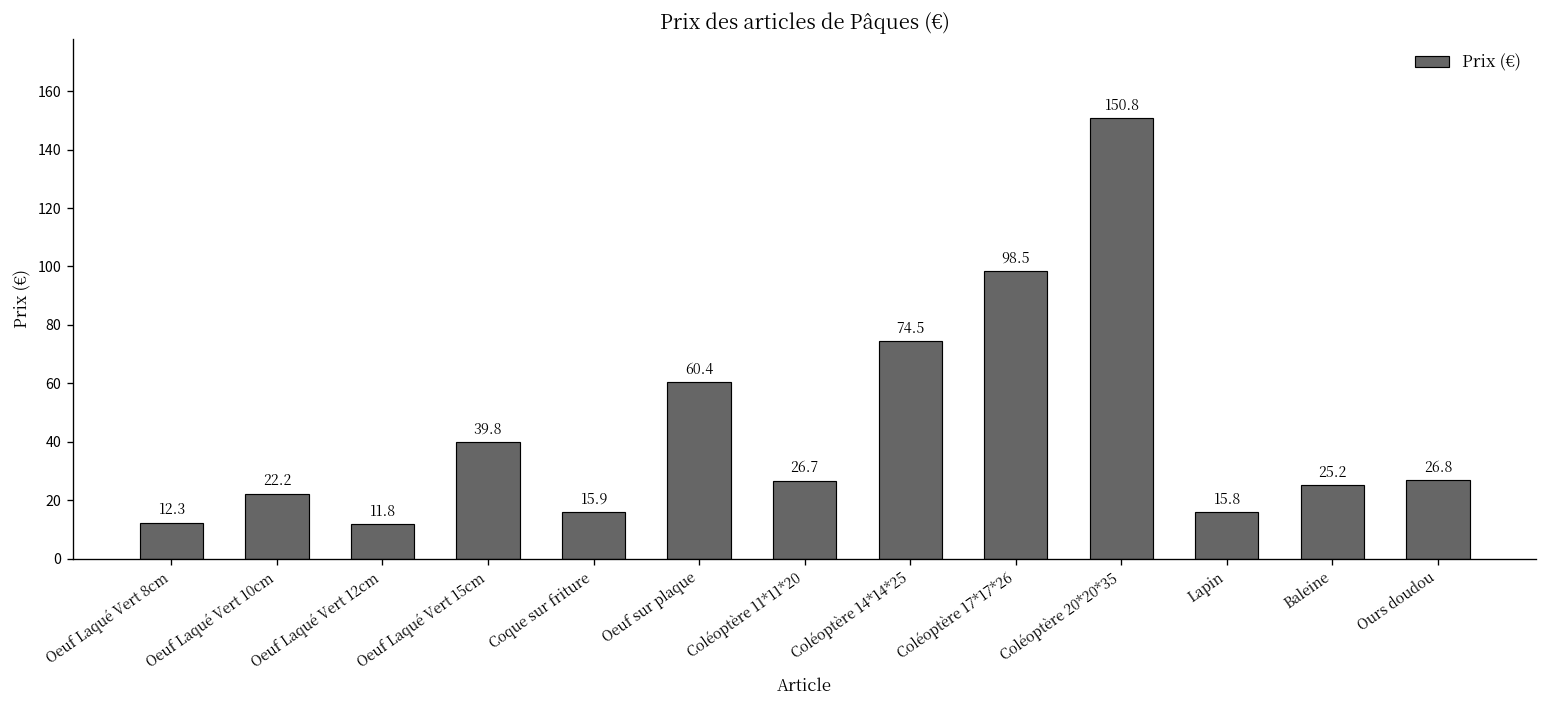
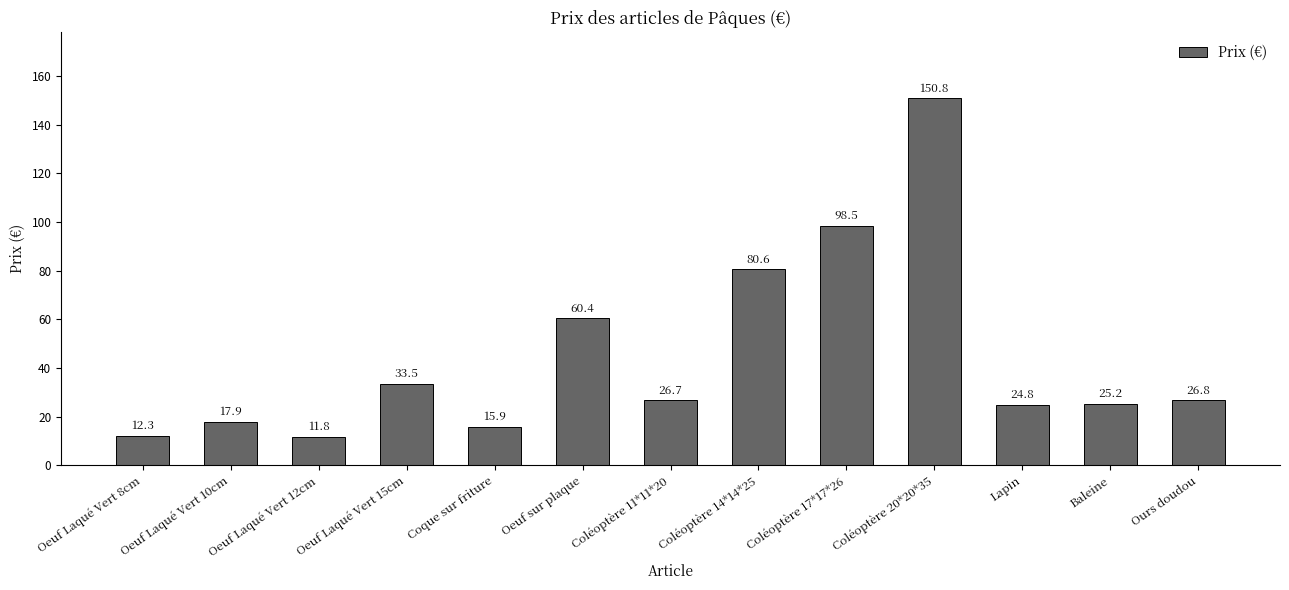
Oeuf Laqué Vert 10cm: 22.2 -> 17.9
Oeuf Laqué Vert 15cm: 39.8 -> 33.5
Coléoptère 14*14*25: 74.5 -> 80.6
Lapin: 15.8 -> 24.8
